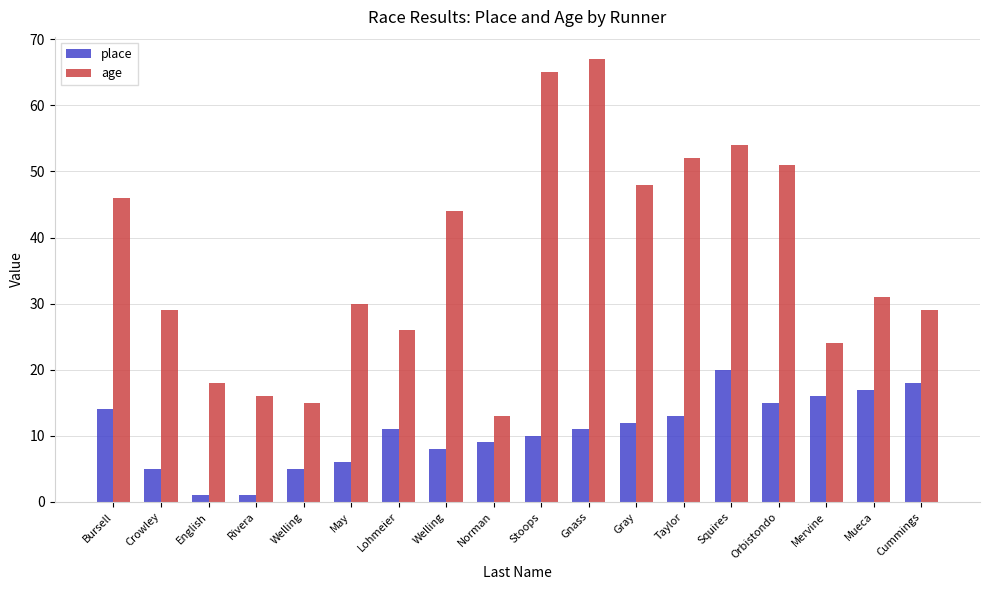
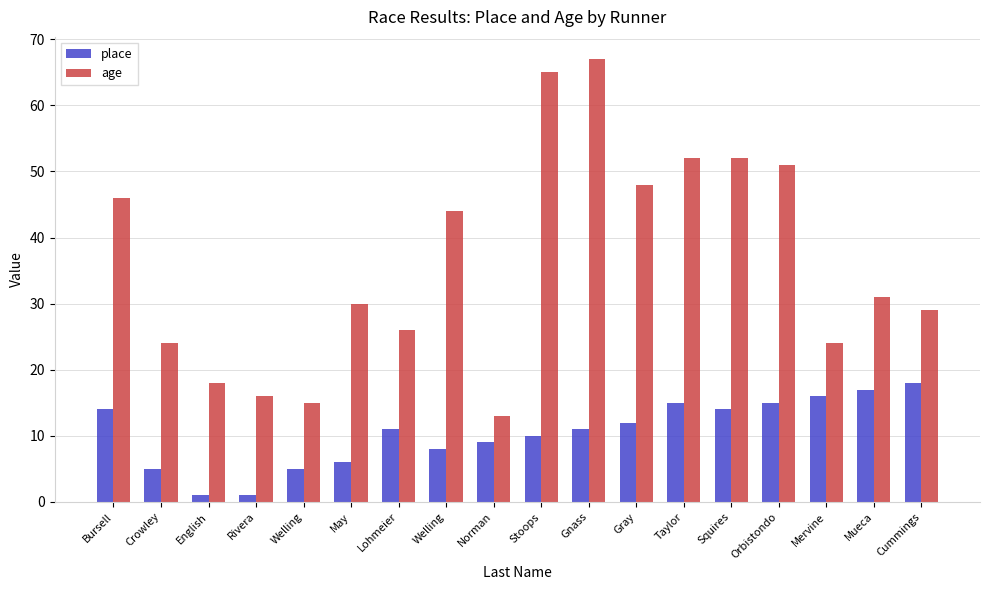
age, Crowley: 29 -> 24
place, Taylor: 13 -> 15
place, Squires: 20 -> 14
age, Squires: 54 -> 52
